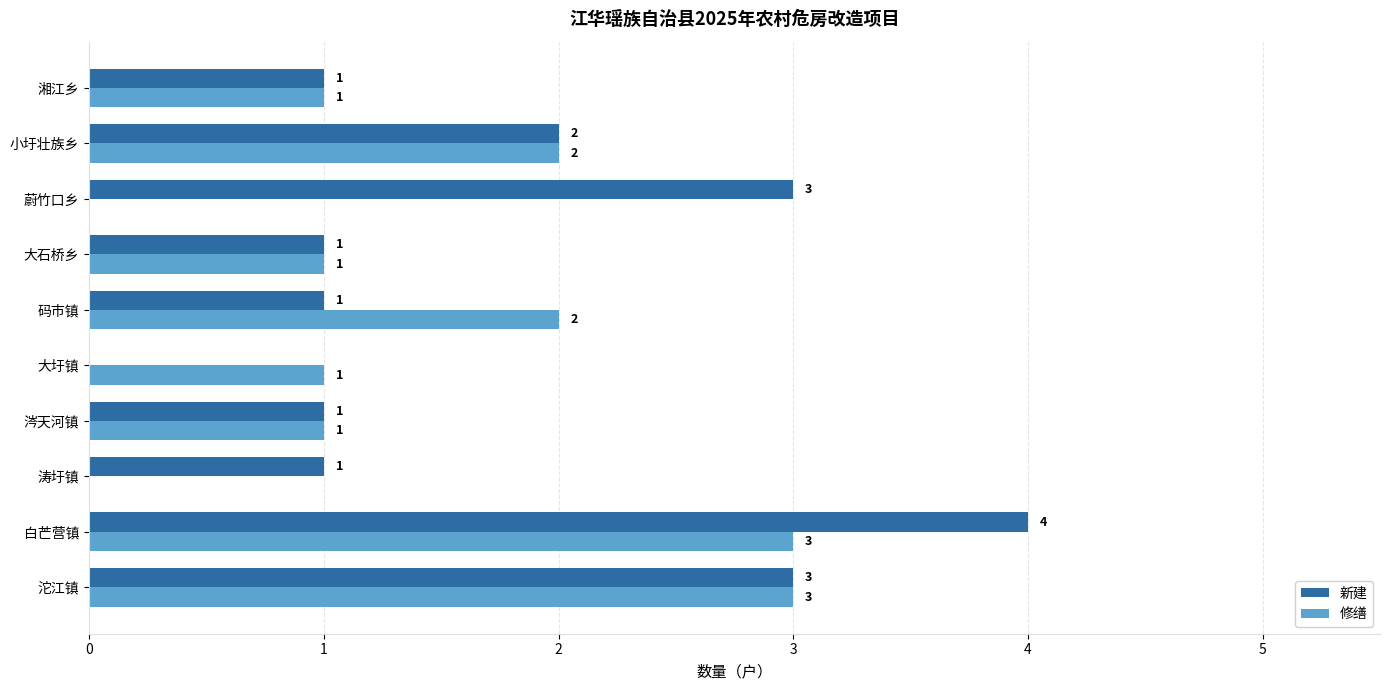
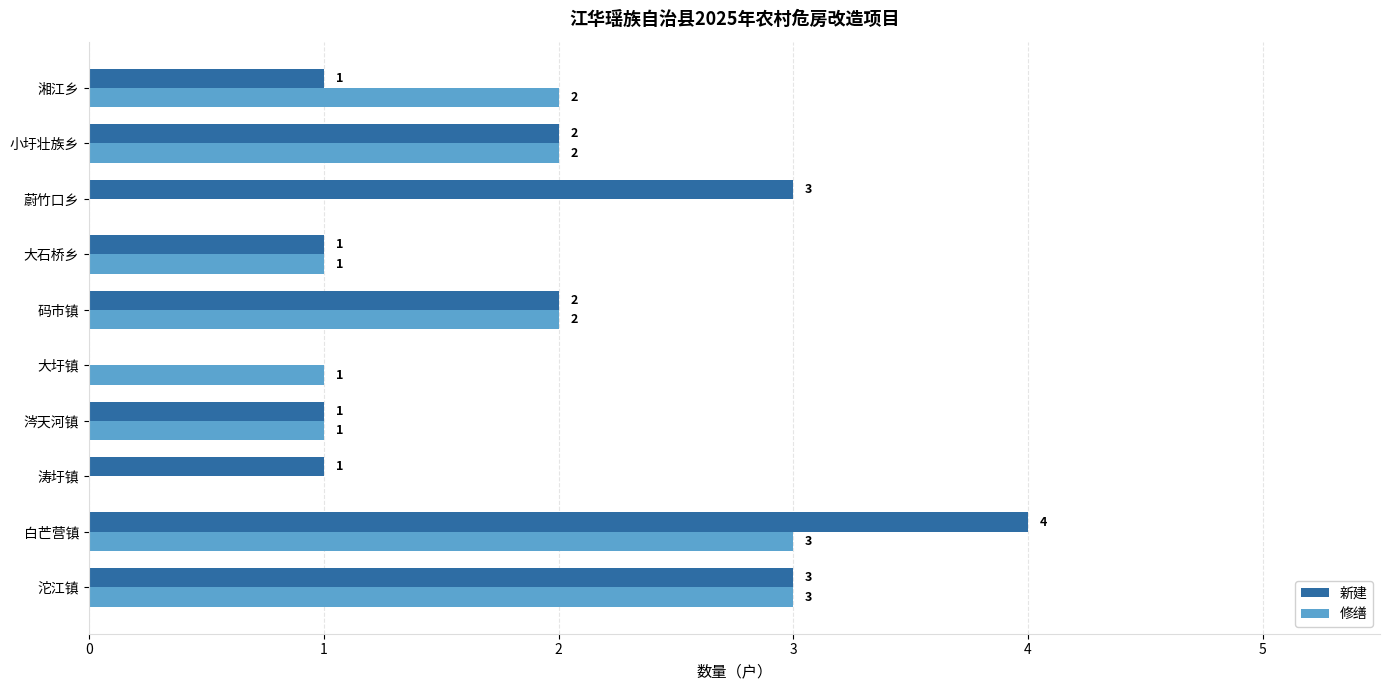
修缮, 湘江乡: 1 -> 2
新建, 码市镇: 1 -> 2
